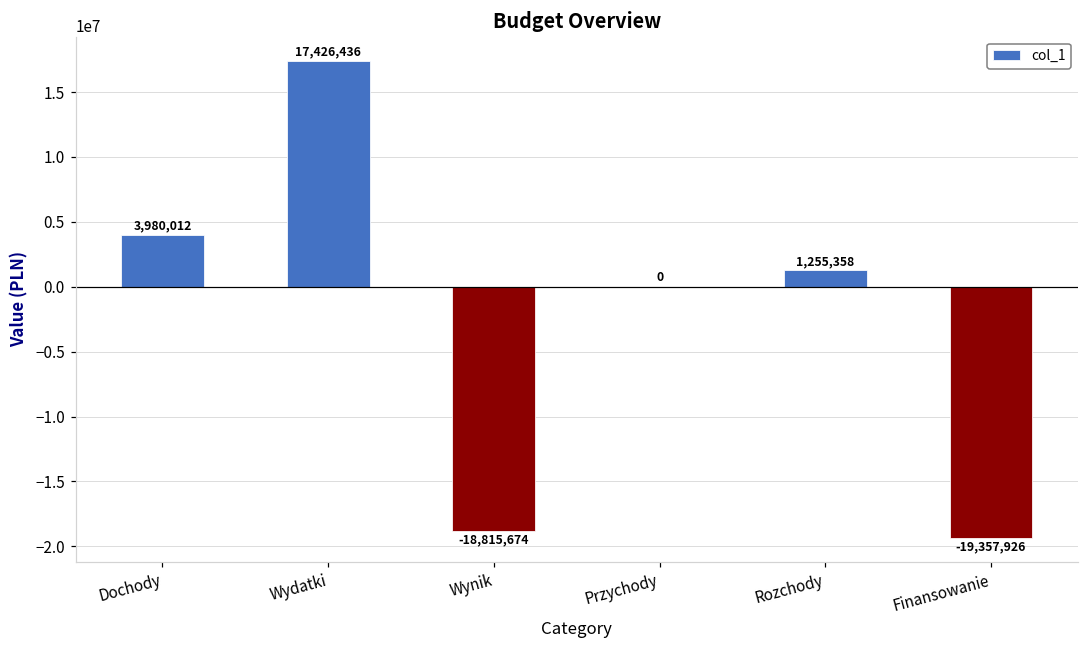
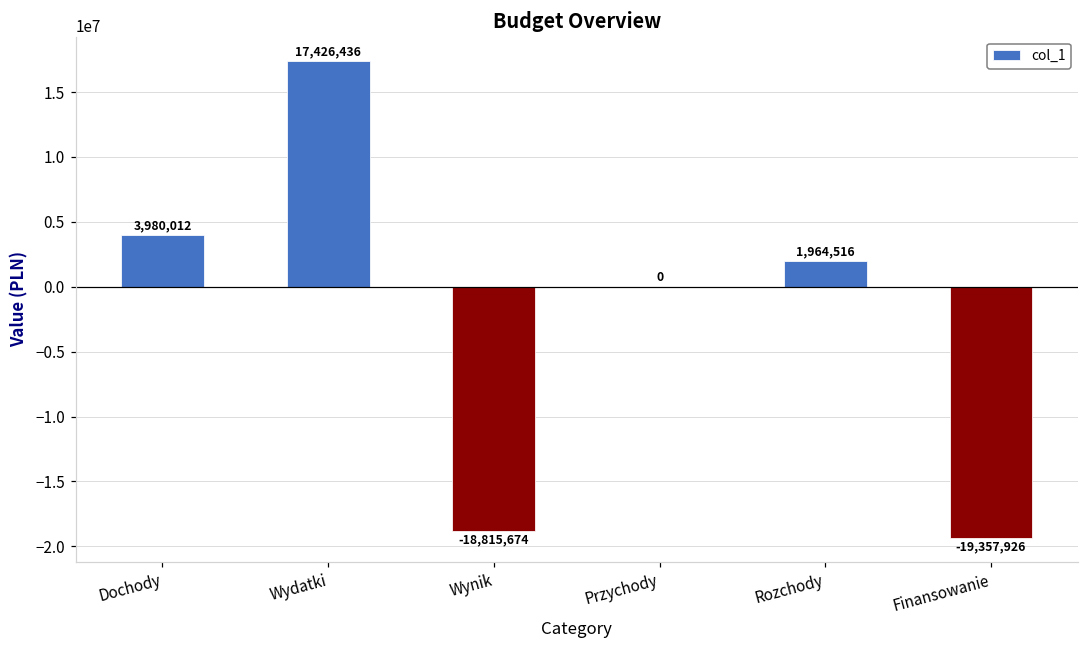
Rozchody: 1,255,358 -> 1,964,516
